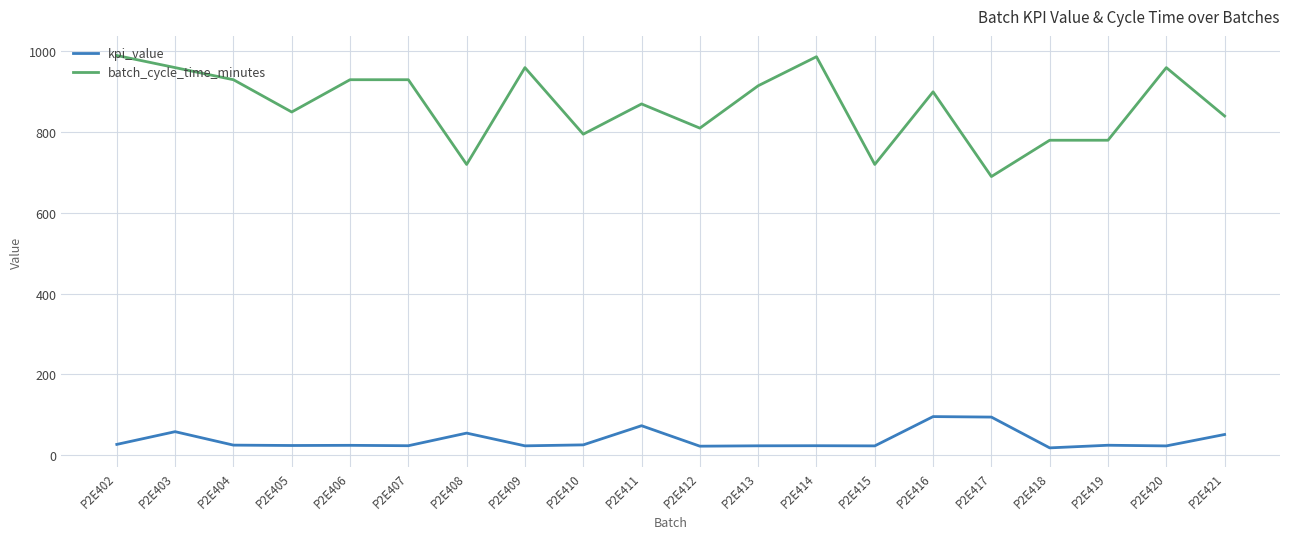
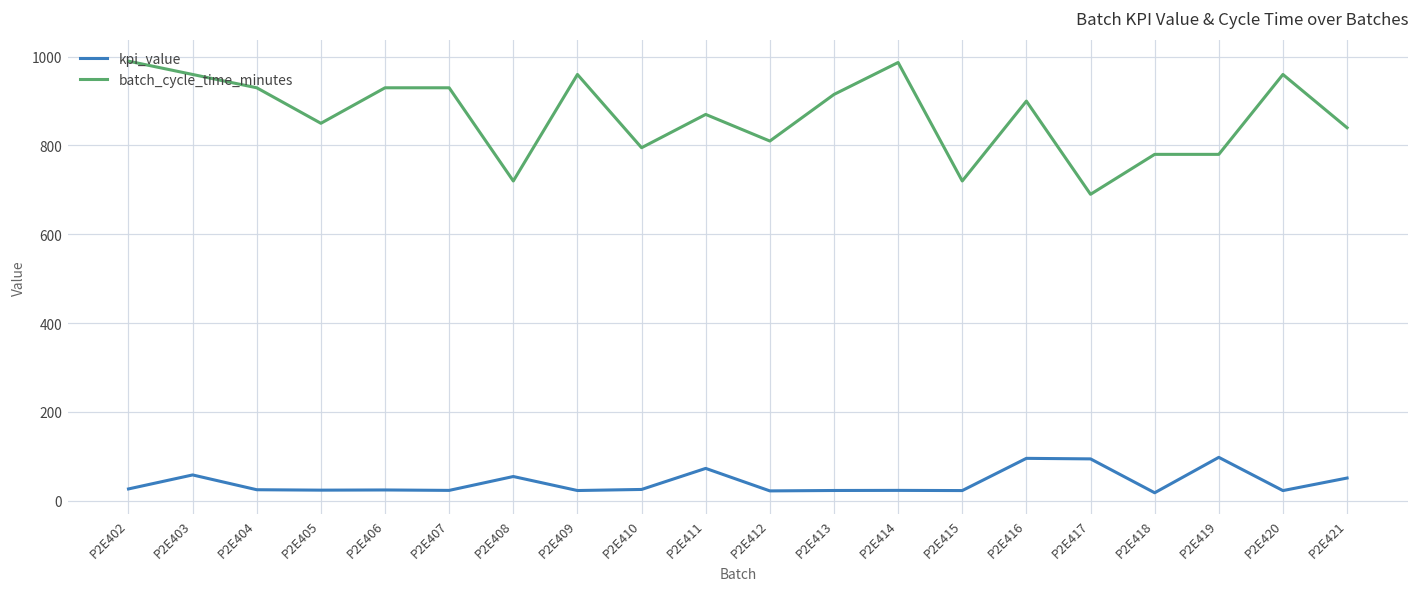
kpi_value, P2E419: 20 -> 100
